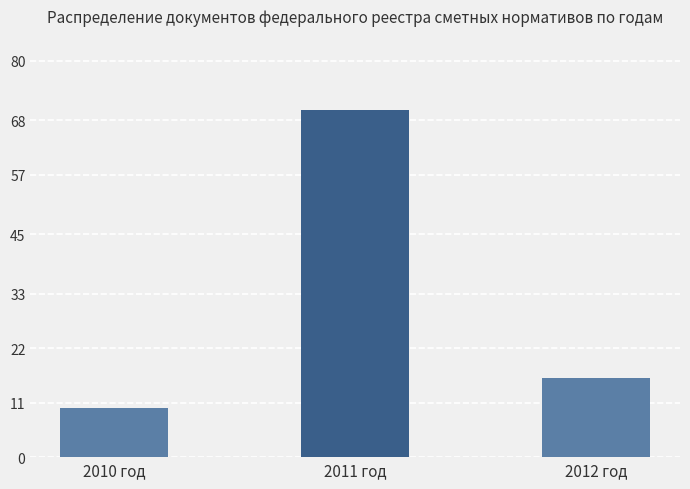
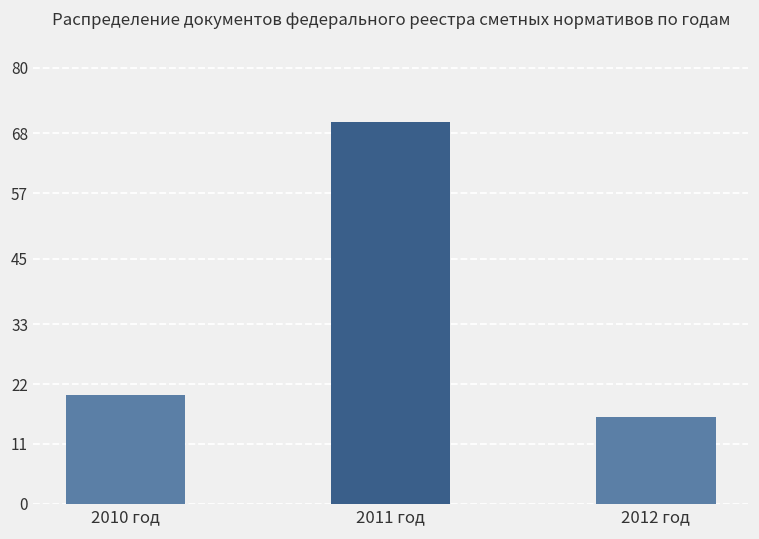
2010 год: 10 -> 20
